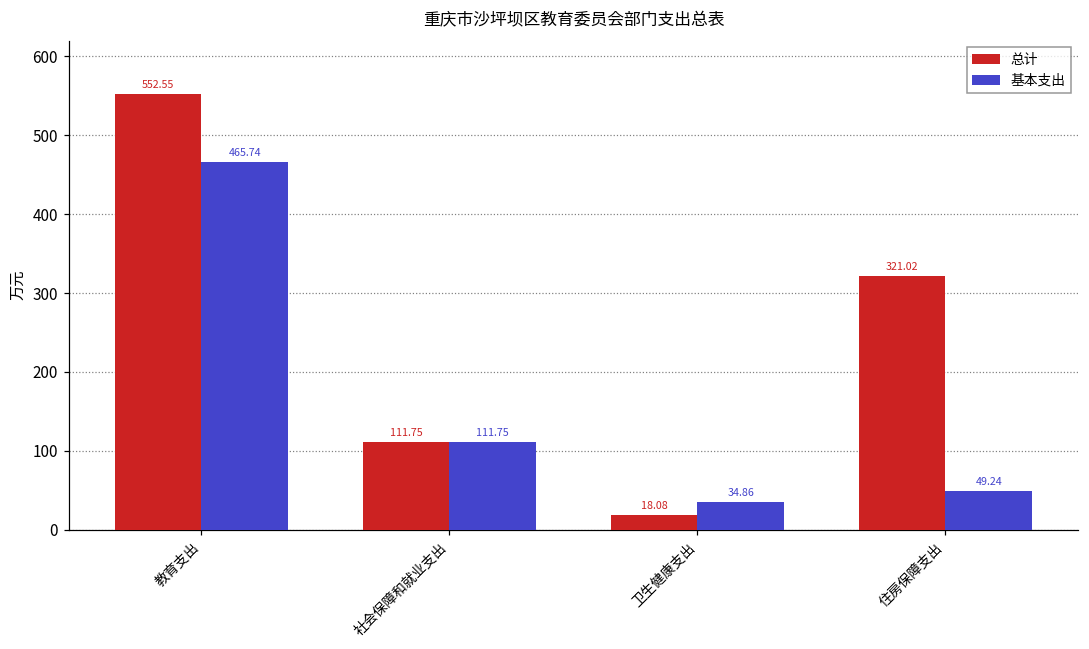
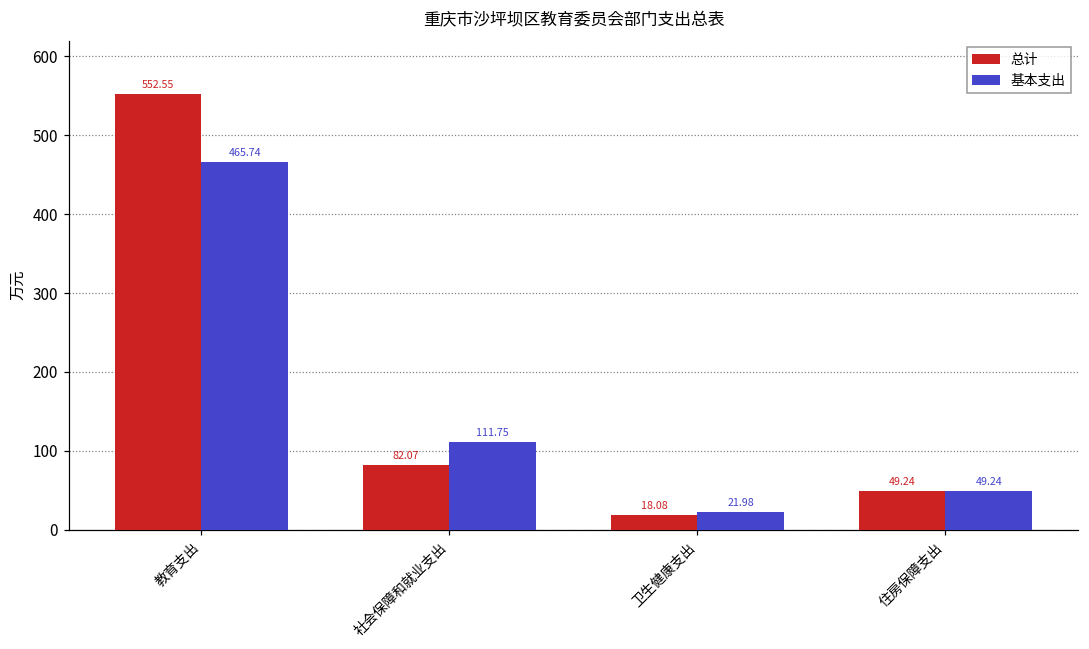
总计, 社会保障和就业支出: 111.75 -> 82.07
基本支出, 卫生健康支出: 34.86 -> 21.98
总计, 住房保障支出: 321.02 -> 49.24
